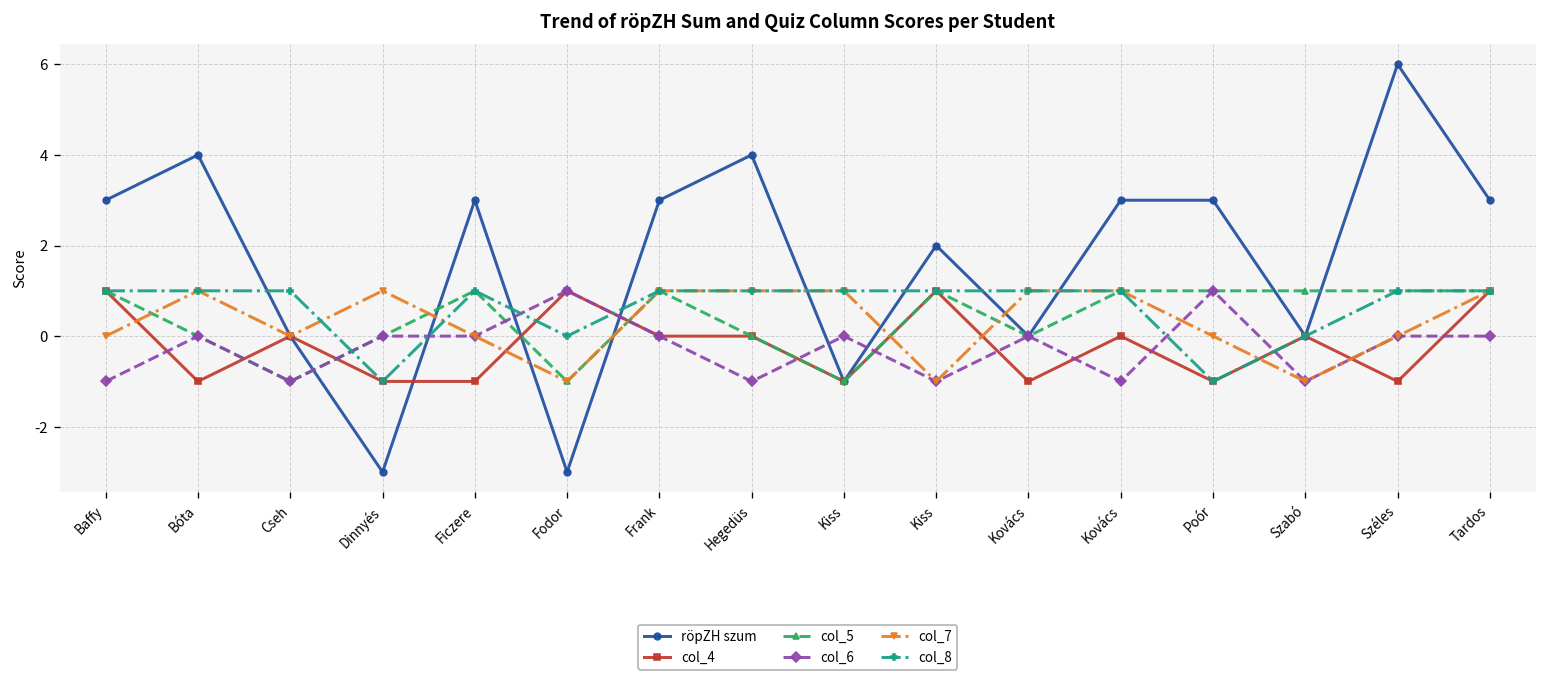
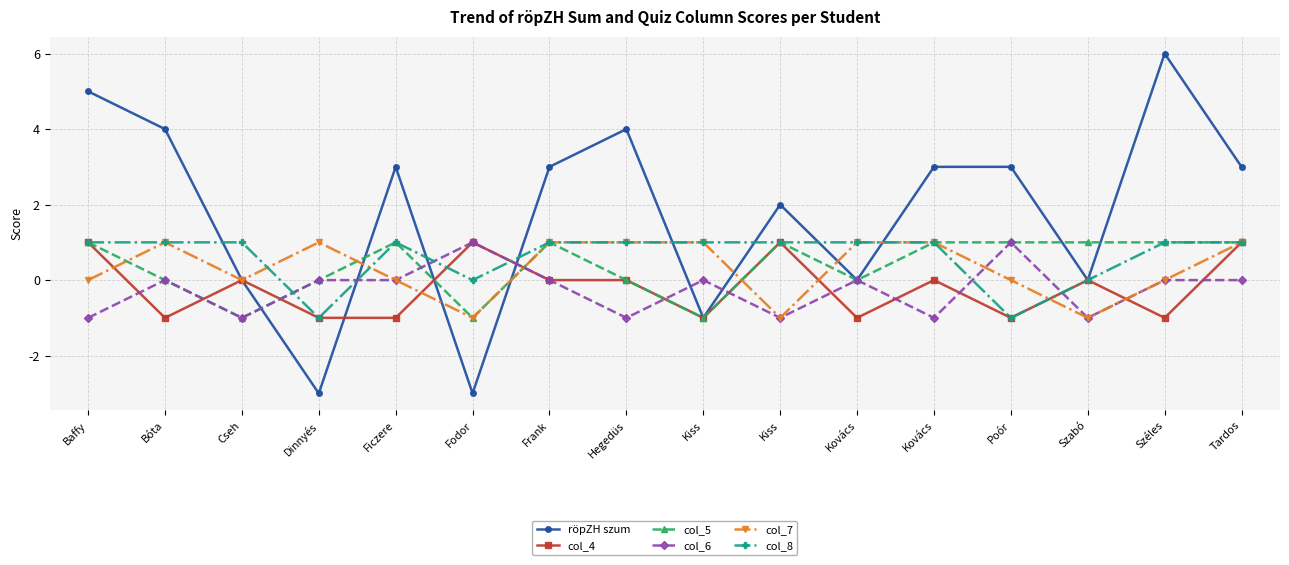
röpZH szum, Baffy: 3 -> 5
